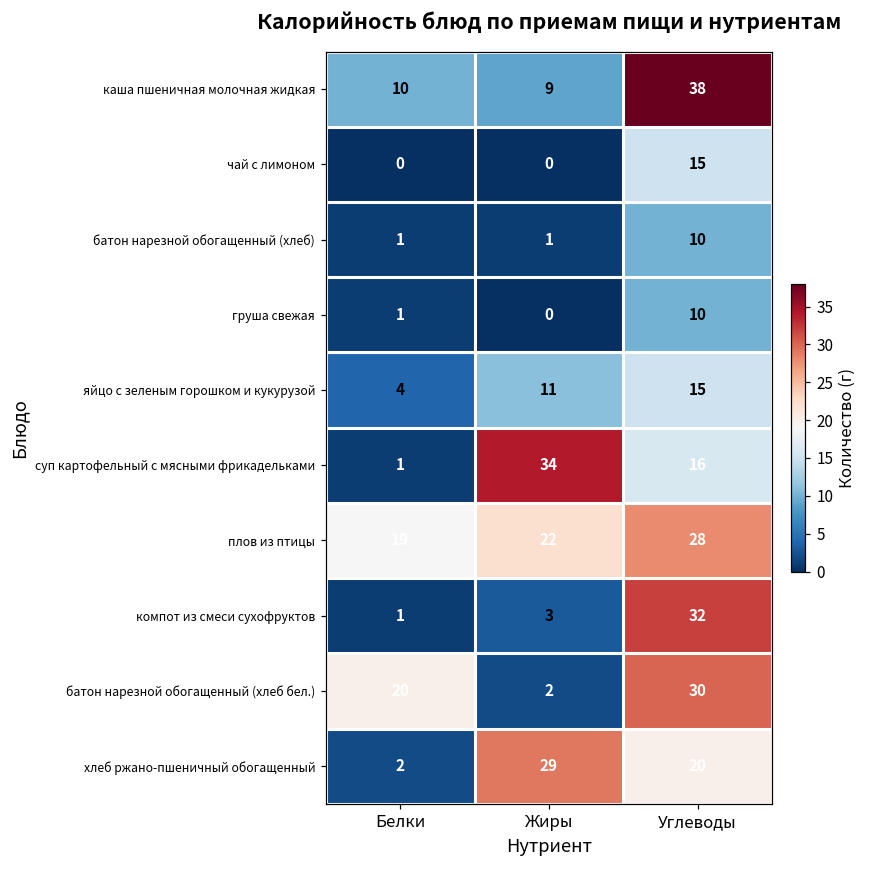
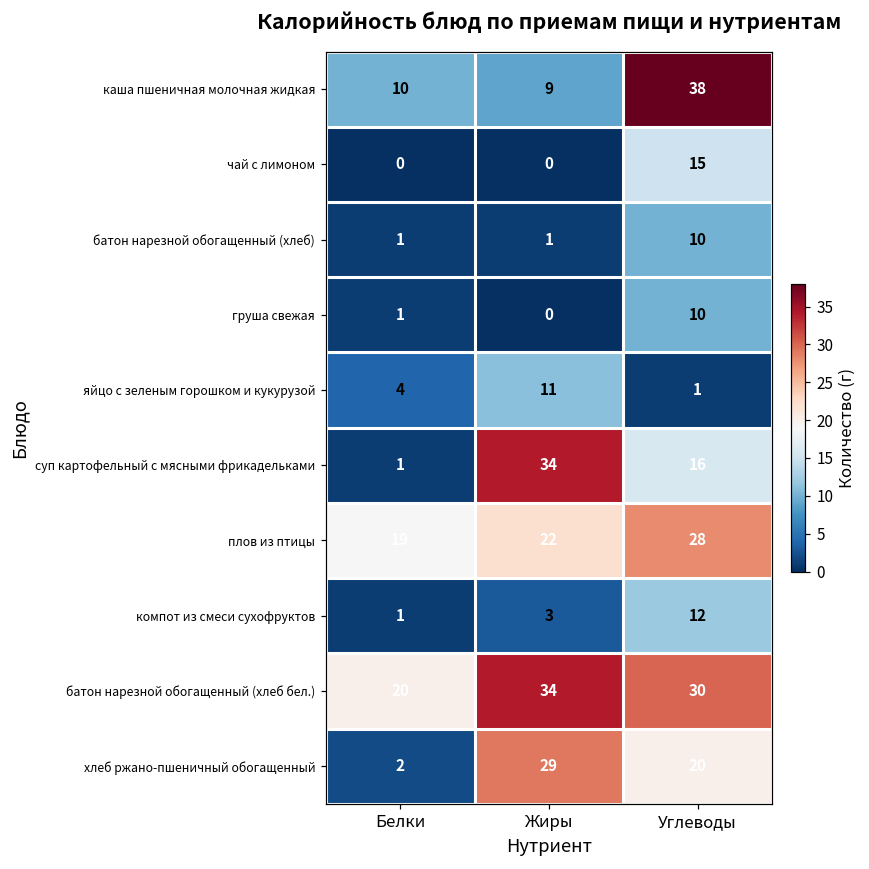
яйцо с зеленым горошком и кукурузой, Углеводы: 15 -> 1
компот из смеси сухофруктов, Углеводы: 32 -> 12
батон нарезной обогащенный (хлеб бел.), Жиры: 2 -> 34
